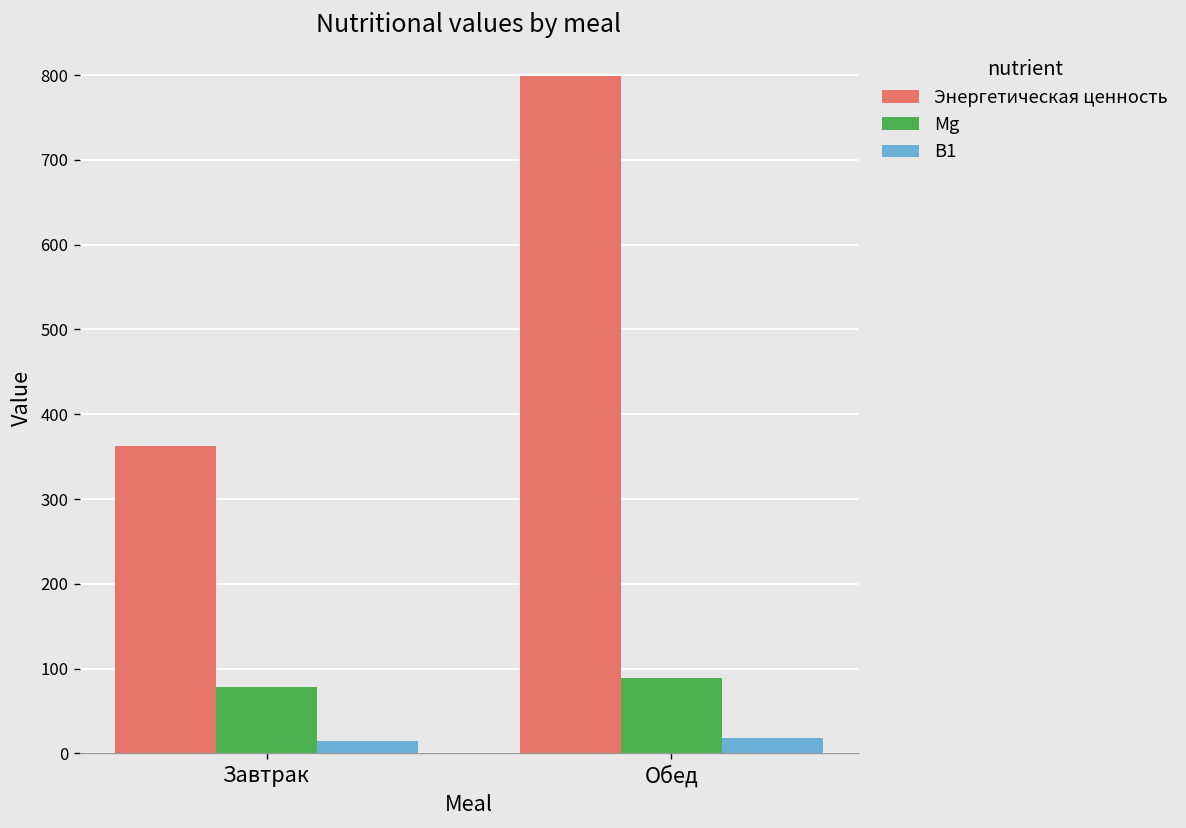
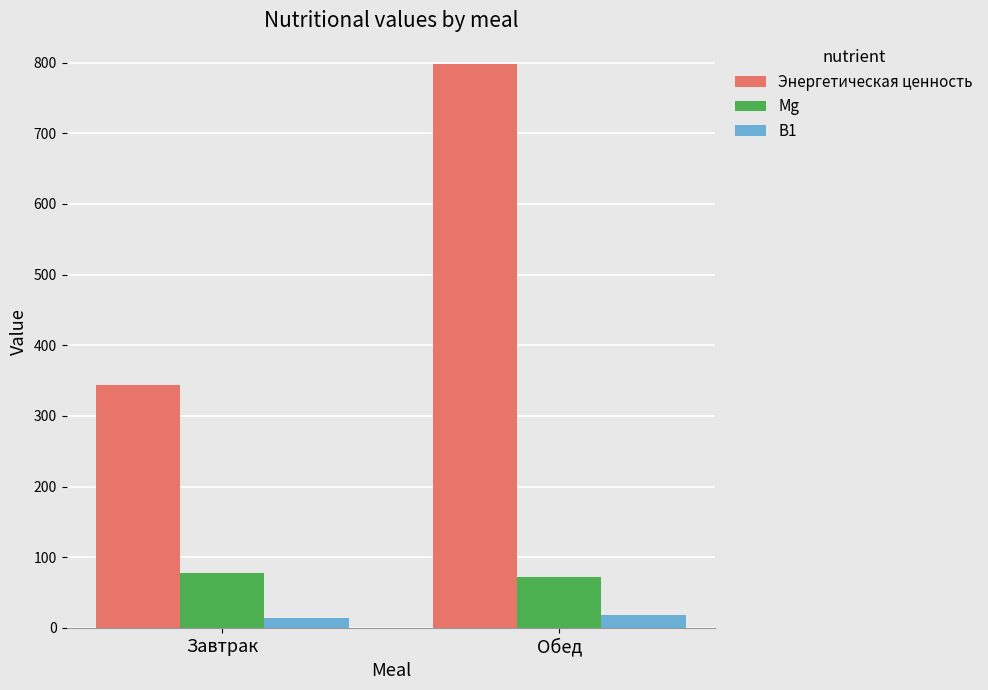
Энергетическая ценность, Завтрак: 360 -> 340
Mg, Обед: 90 -> 70
